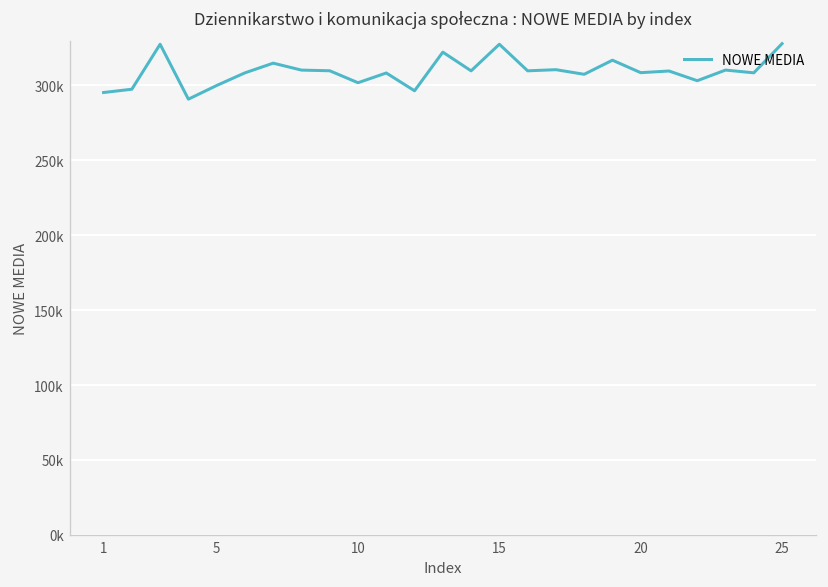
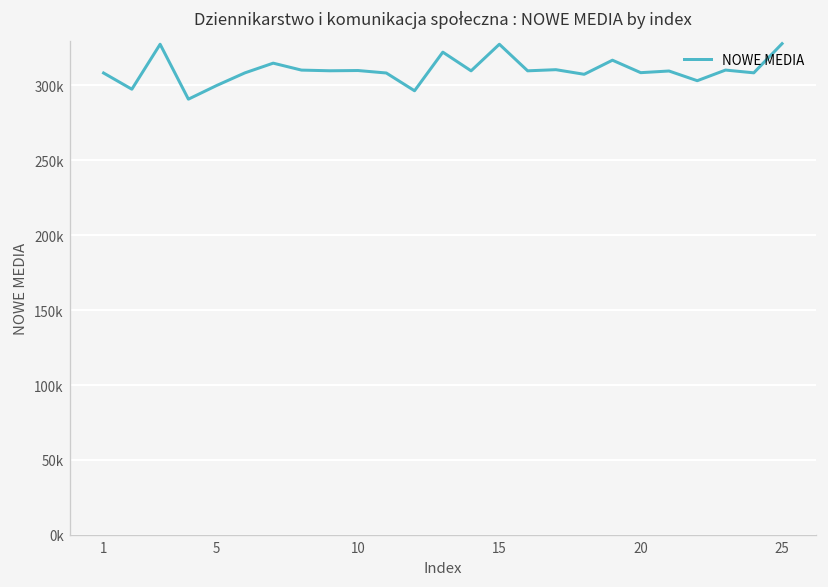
1: 295000 -> 308000
10: 302000 -> 310000
